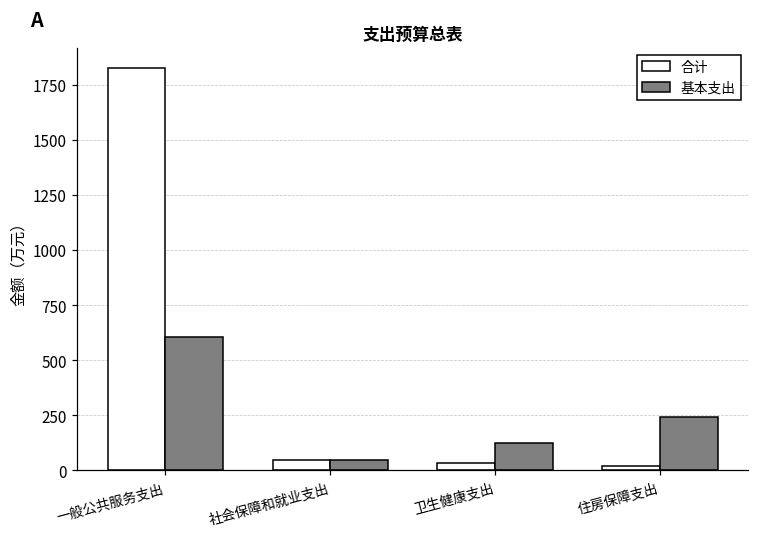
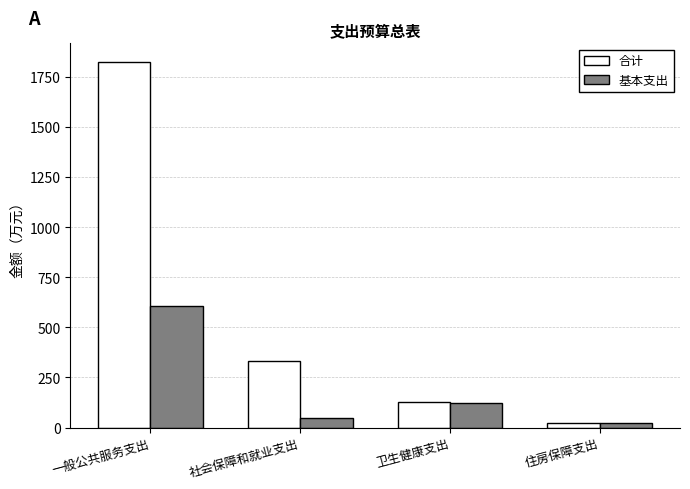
合计, 社会保障和就业支出: 50 -> 330
合计, 卫生健康支出: 30 -> 130
基本支出, 住房保障支出: 240 -> 20
